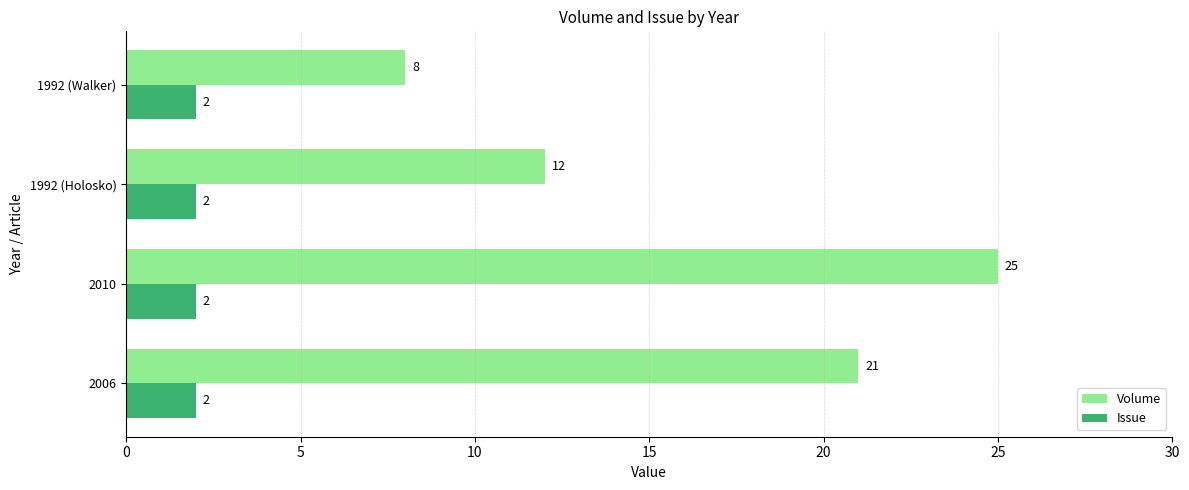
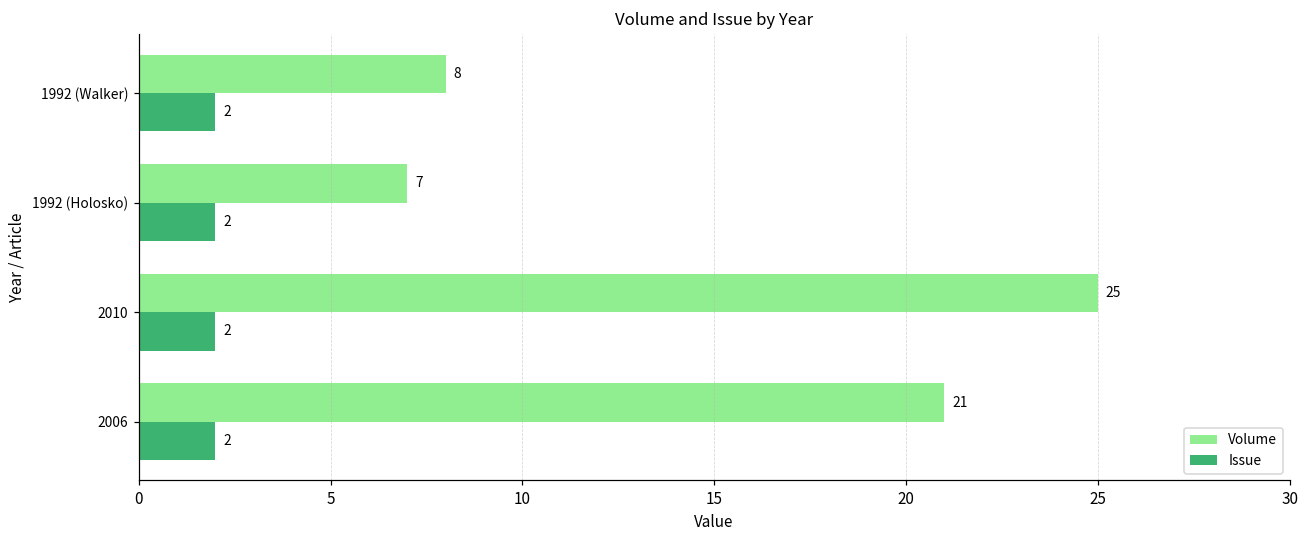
Volume, 1992 (Holosko): 12 -> 7
